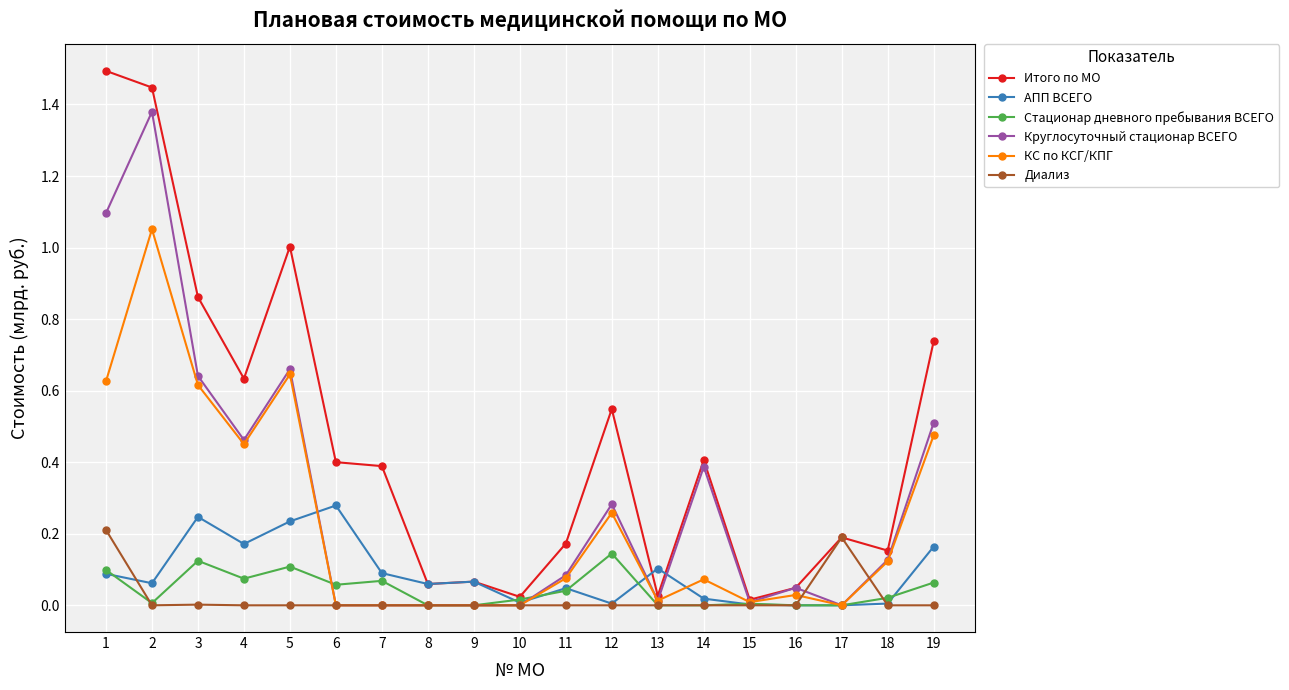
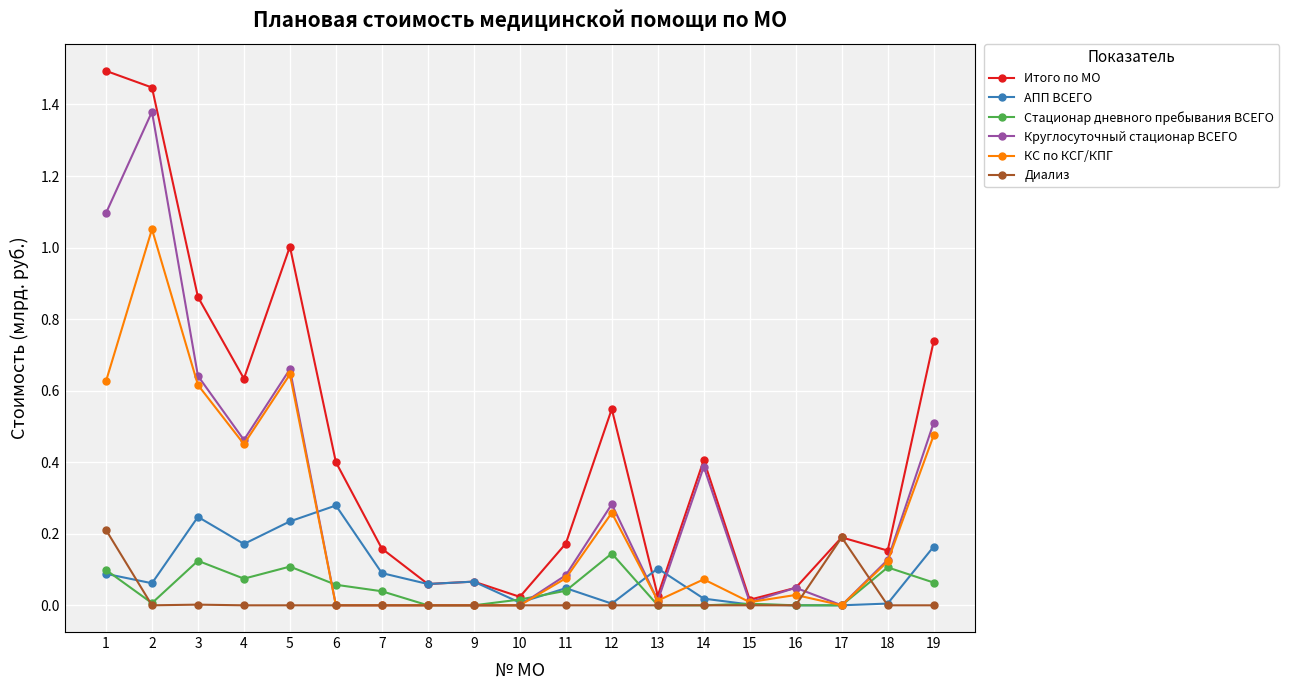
Итого по МО, 7: 0.39 -> 0.16
Стационар дневного пребывания ВСЕГО, 7: 0.07 -> 0.04
Стационар дневного пребывания ВСЕГО, 18: 0.02 -> 0.11
